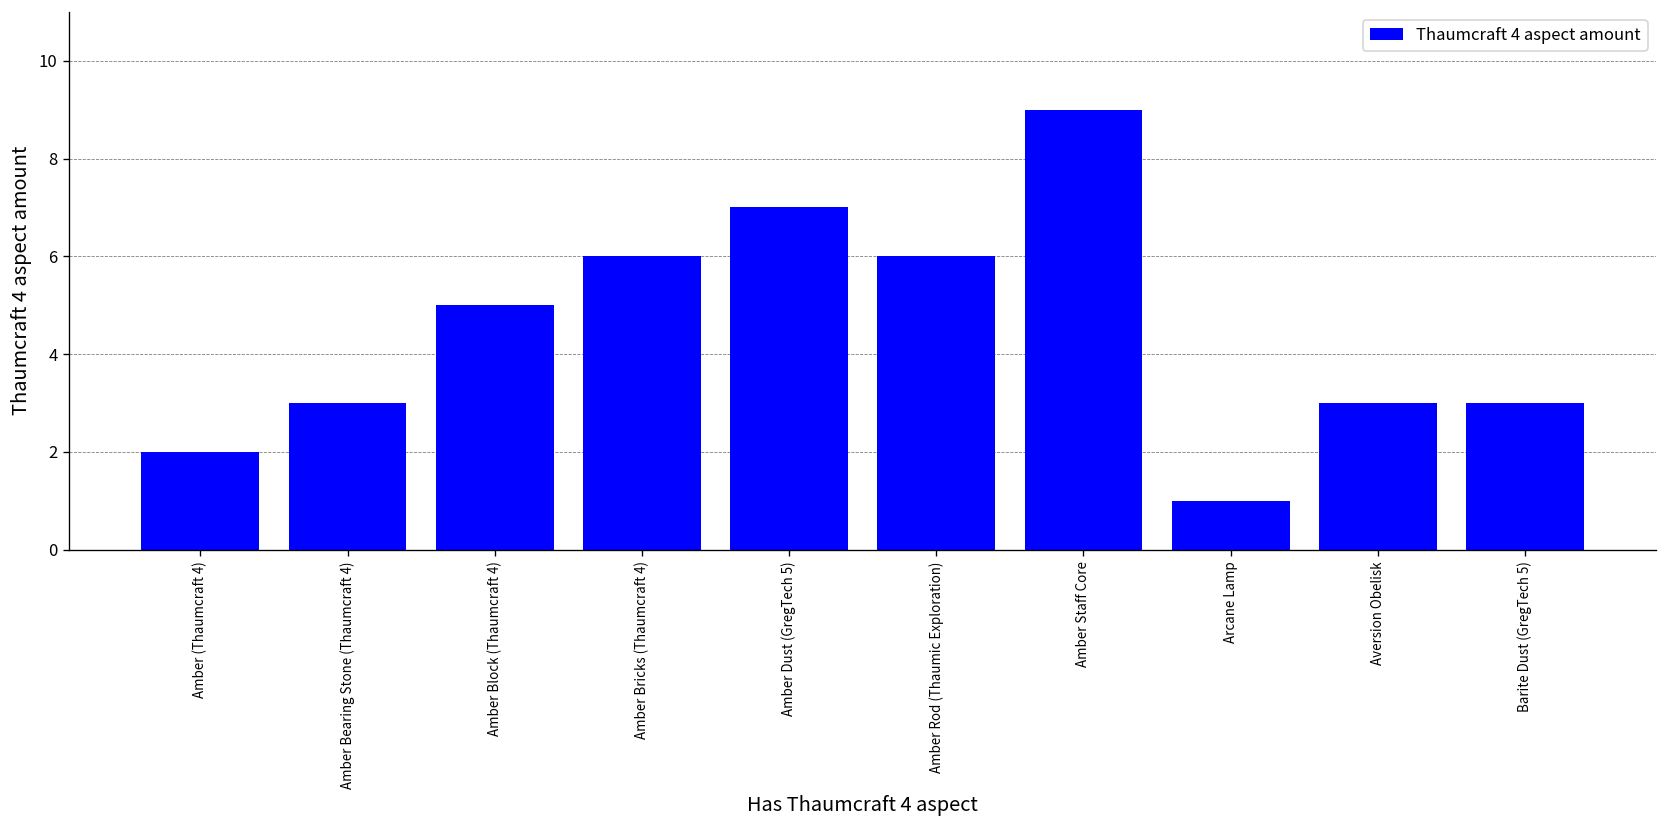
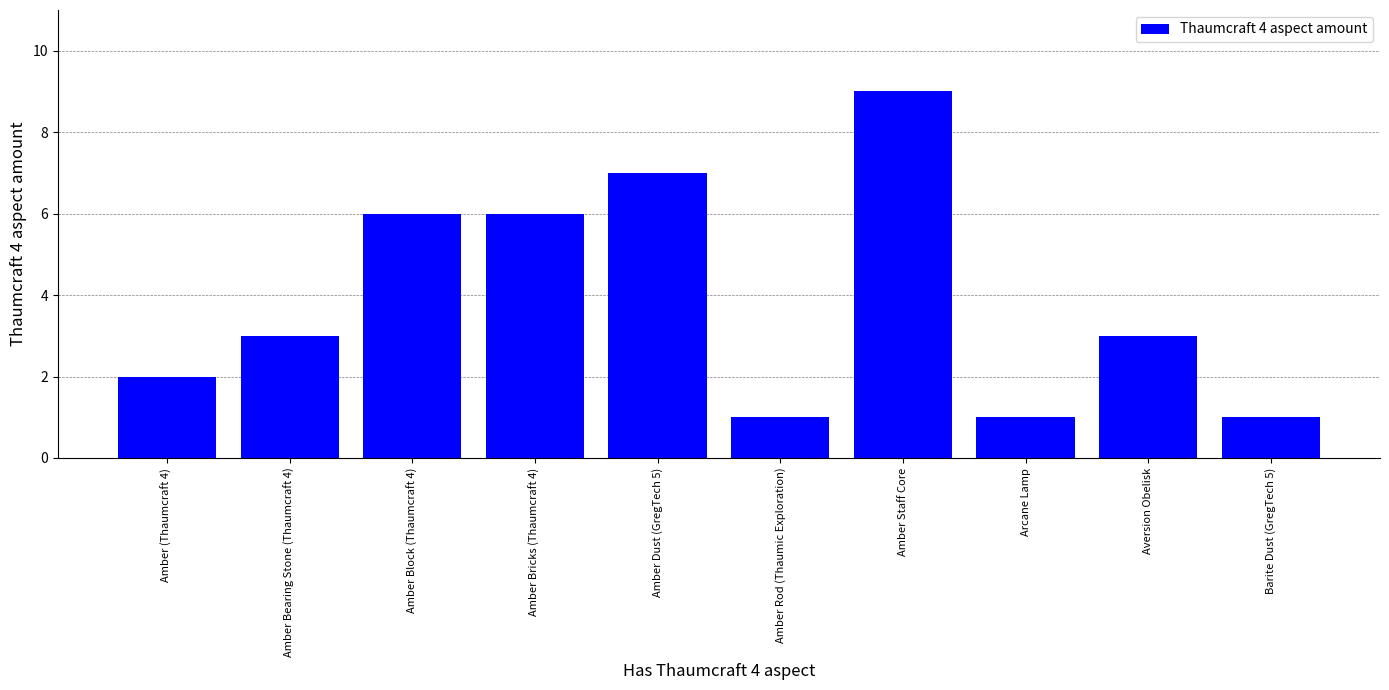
Amber Block (Thaumcraft 4): 5 -> 6
Amber Rod (Thaumic Exploration): 6 -> 1
Barite Dust (GregTech 5): 3 -> 1
